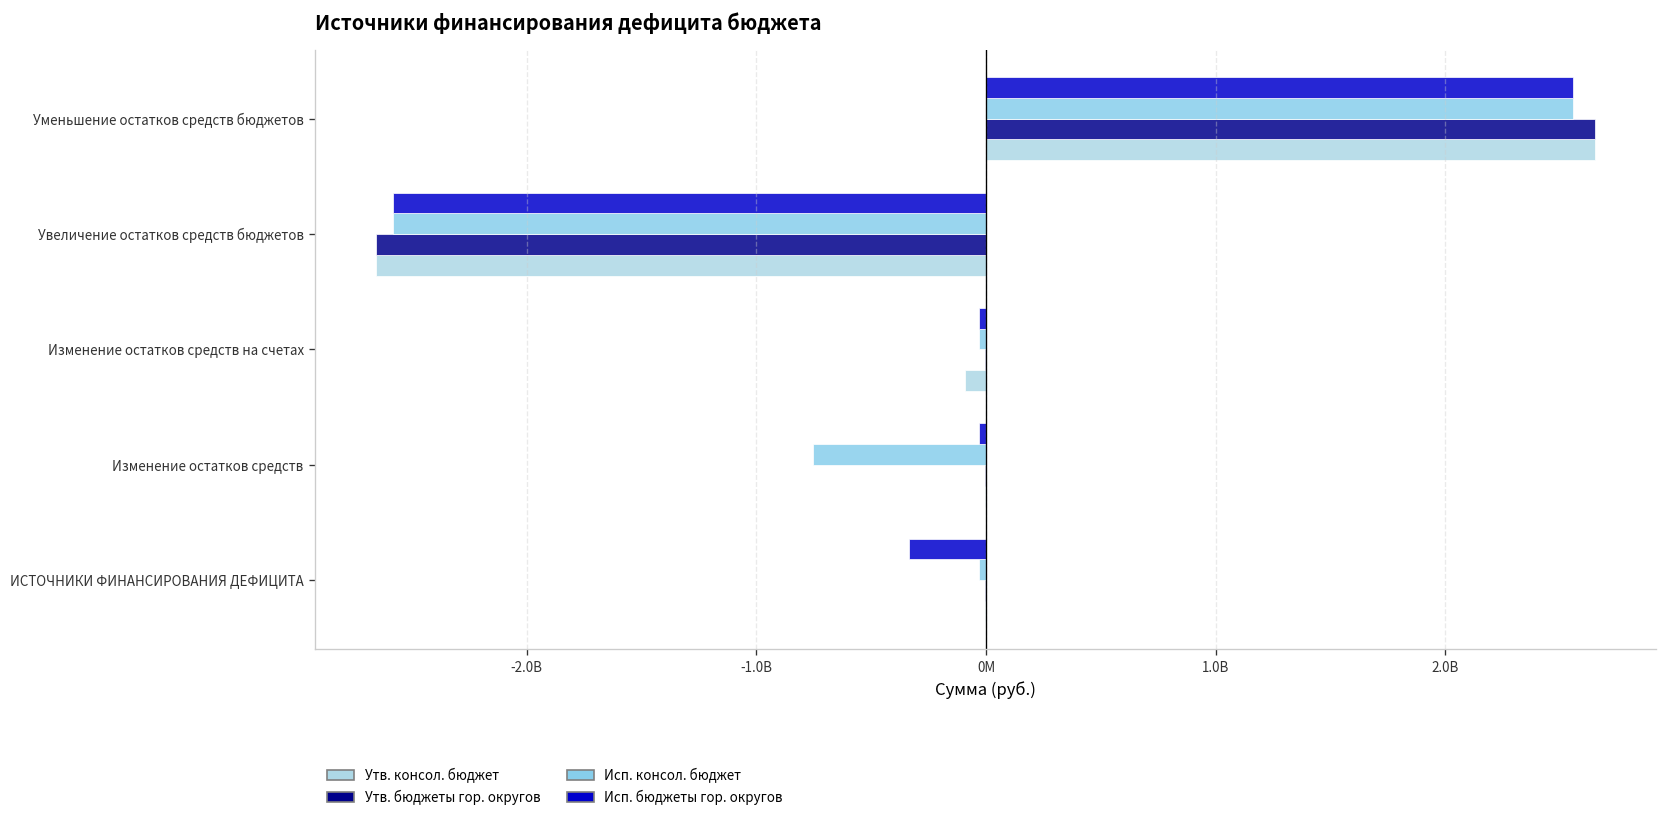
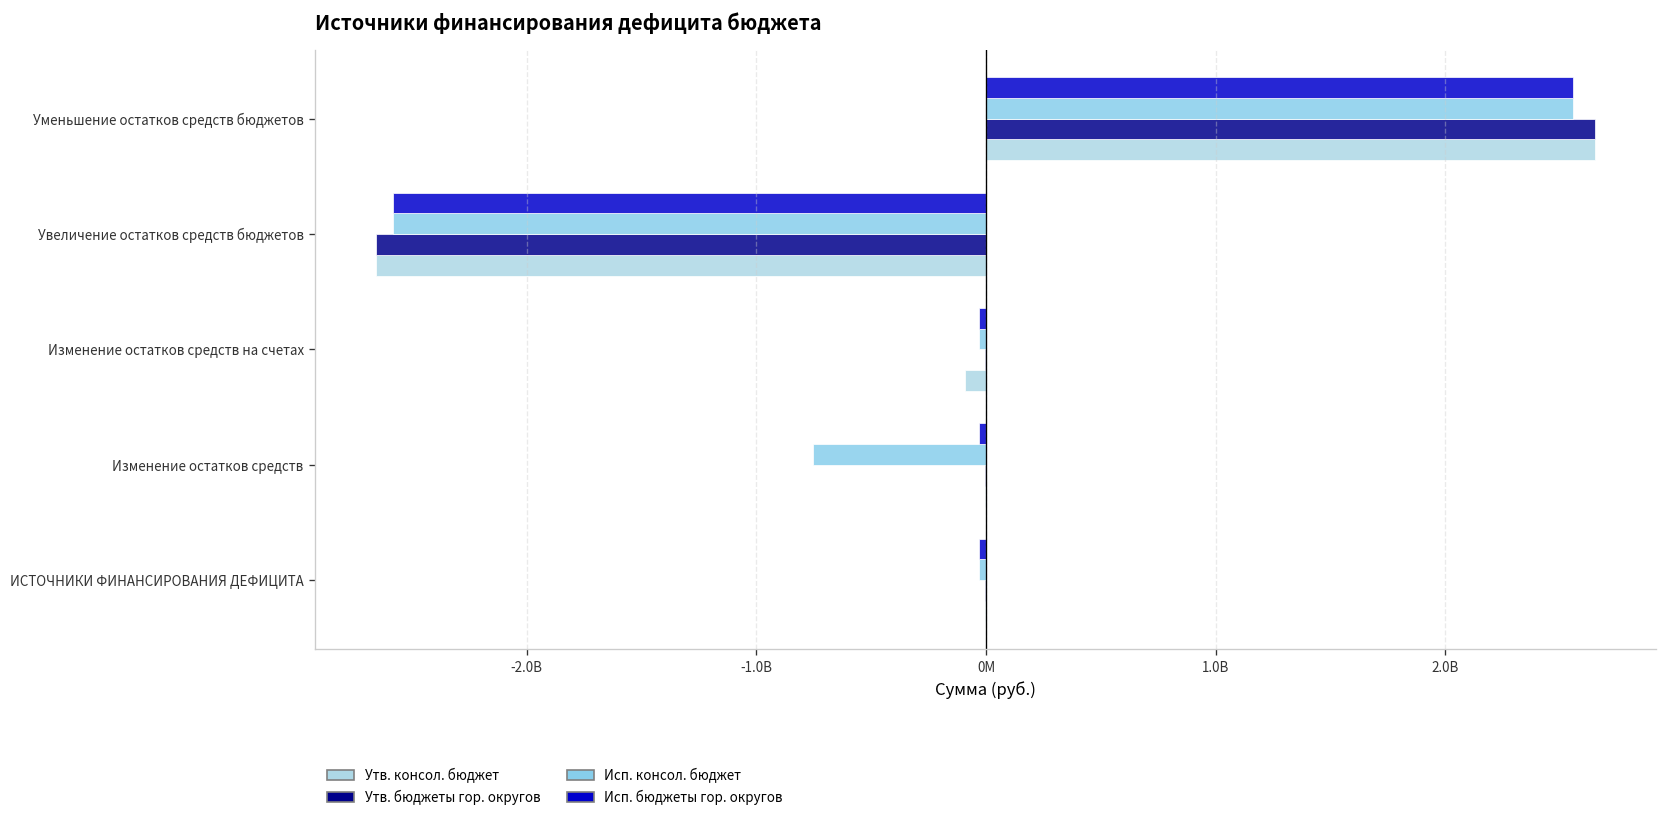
Исп. бюджеты гор. округов, ИСТОЧНИКИ ФИНАНСИРОВАНИЯ ДЕФИЦИТА: -330000000 -> -30000000
